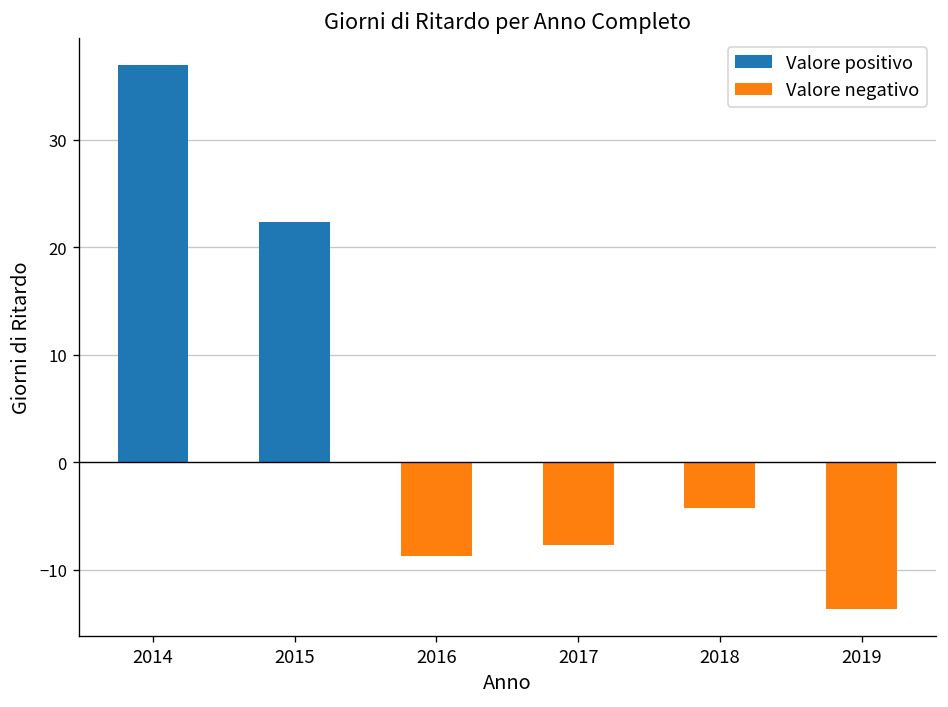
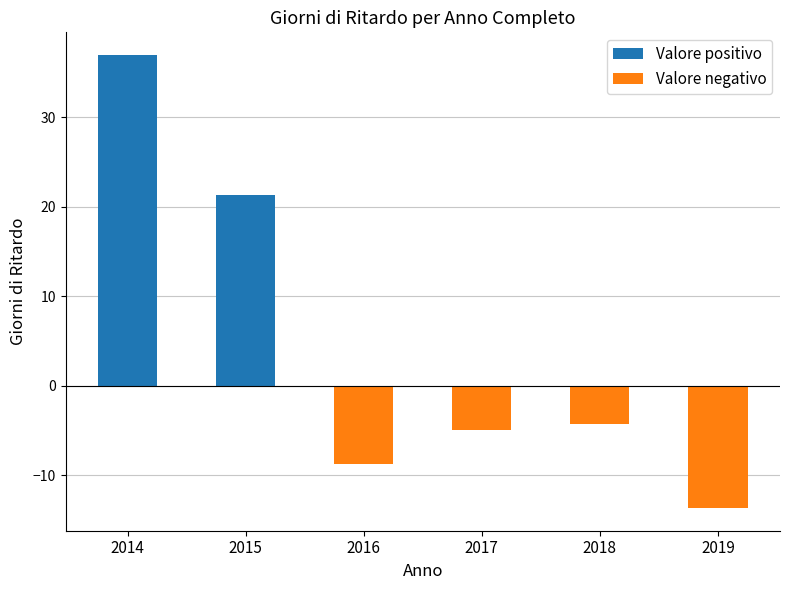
2015: 22 -> 21
2017: -8 -> -5
